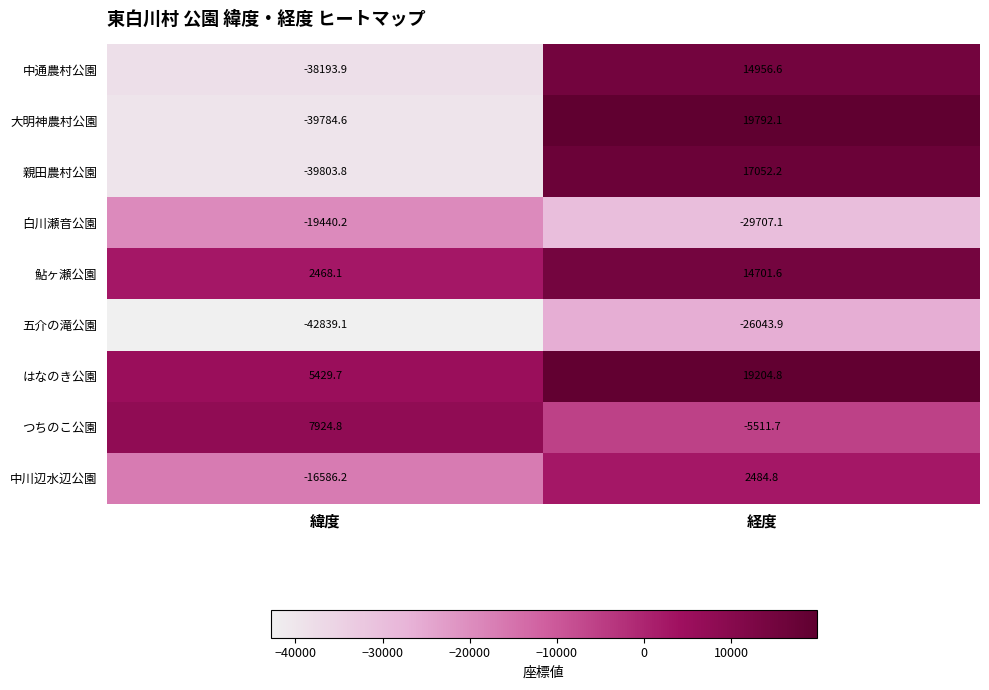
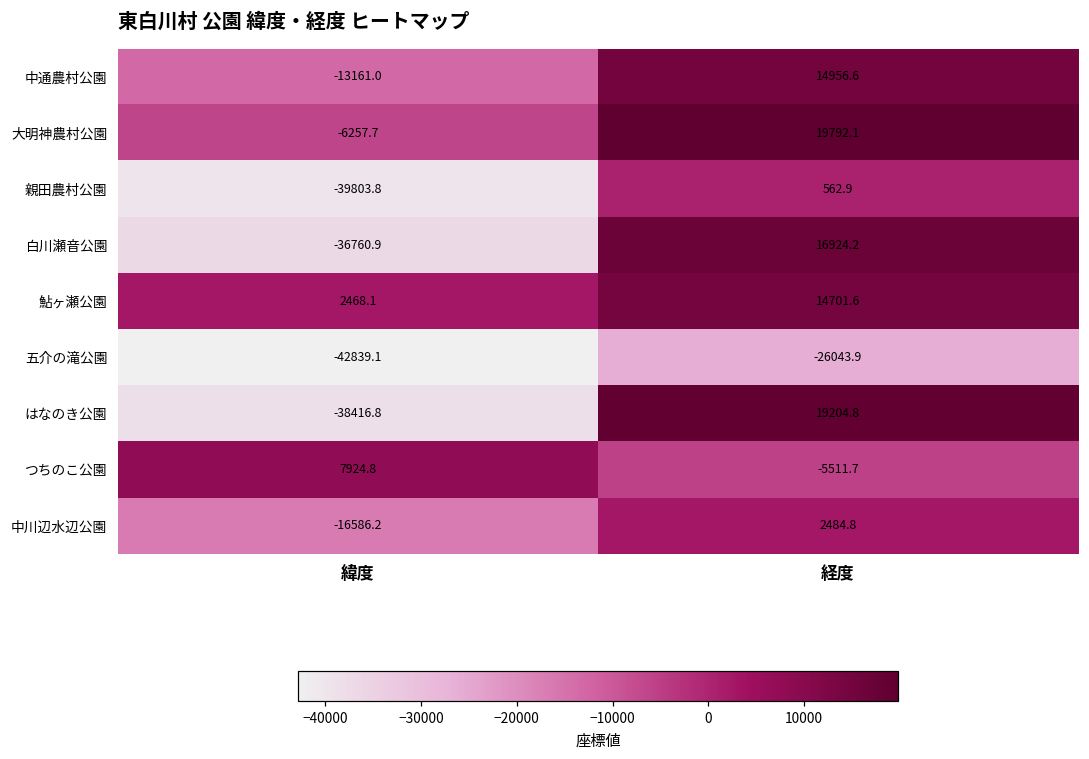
中通農村公園, 緯度: -38193.9 -> -13161.0
大明神農村公園, 緯度: -39784.6 -> -6257.7
親田農村公園, 経度: 17052.2 -> 562.9
白川瀬音公園, 緯度: -19440.2 -> -36760.9
白川瀬音公園, 経度: -29707.1 -> 16924.2
はなのき公園, 緯度: 5429.7 -> -38416.8
